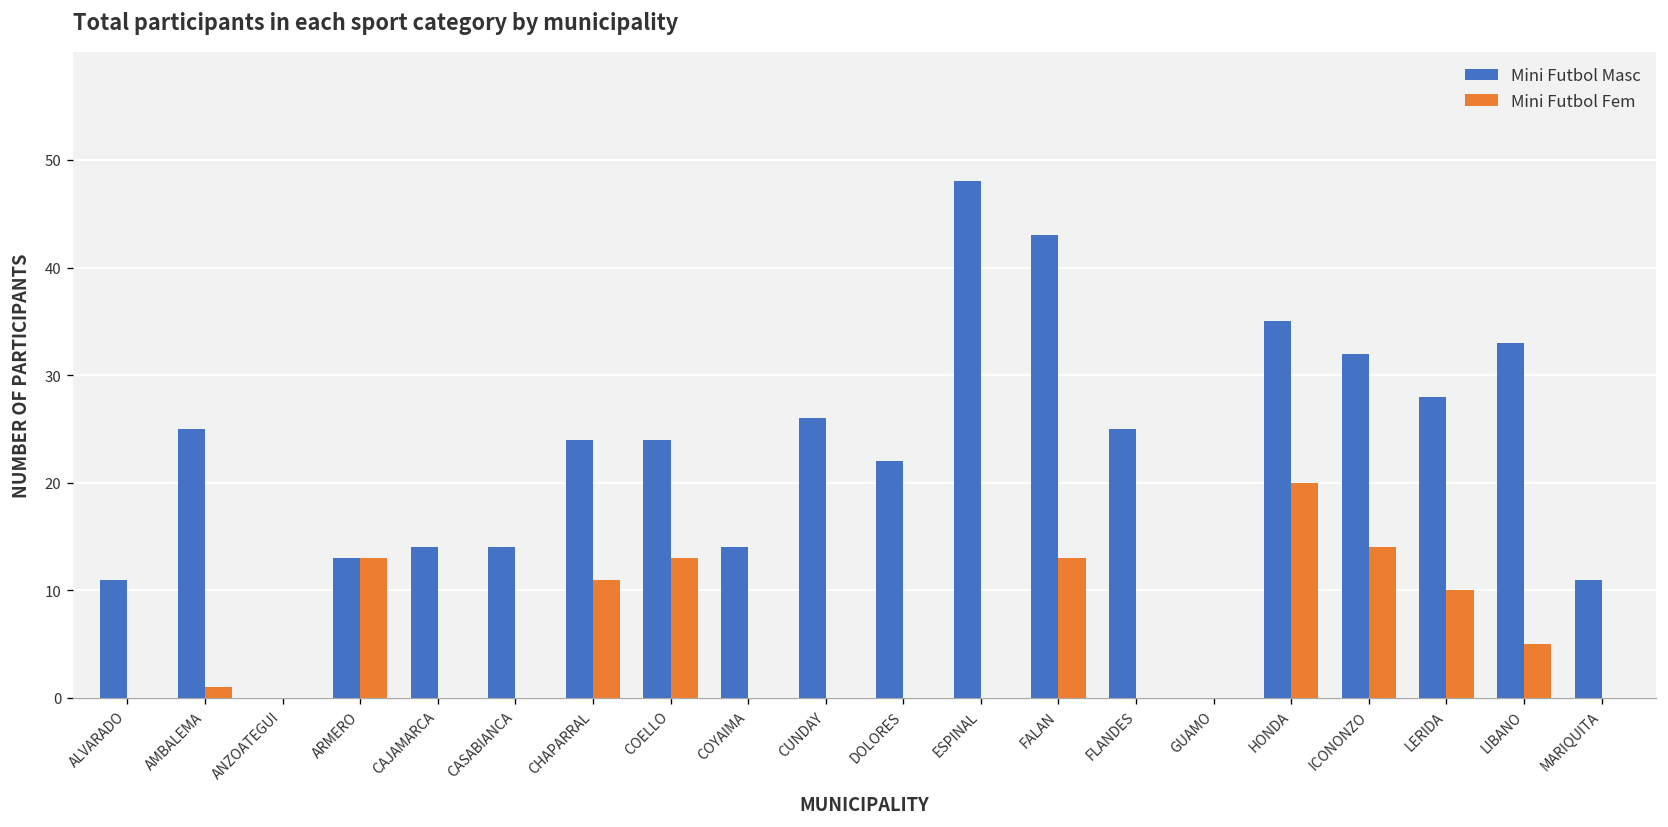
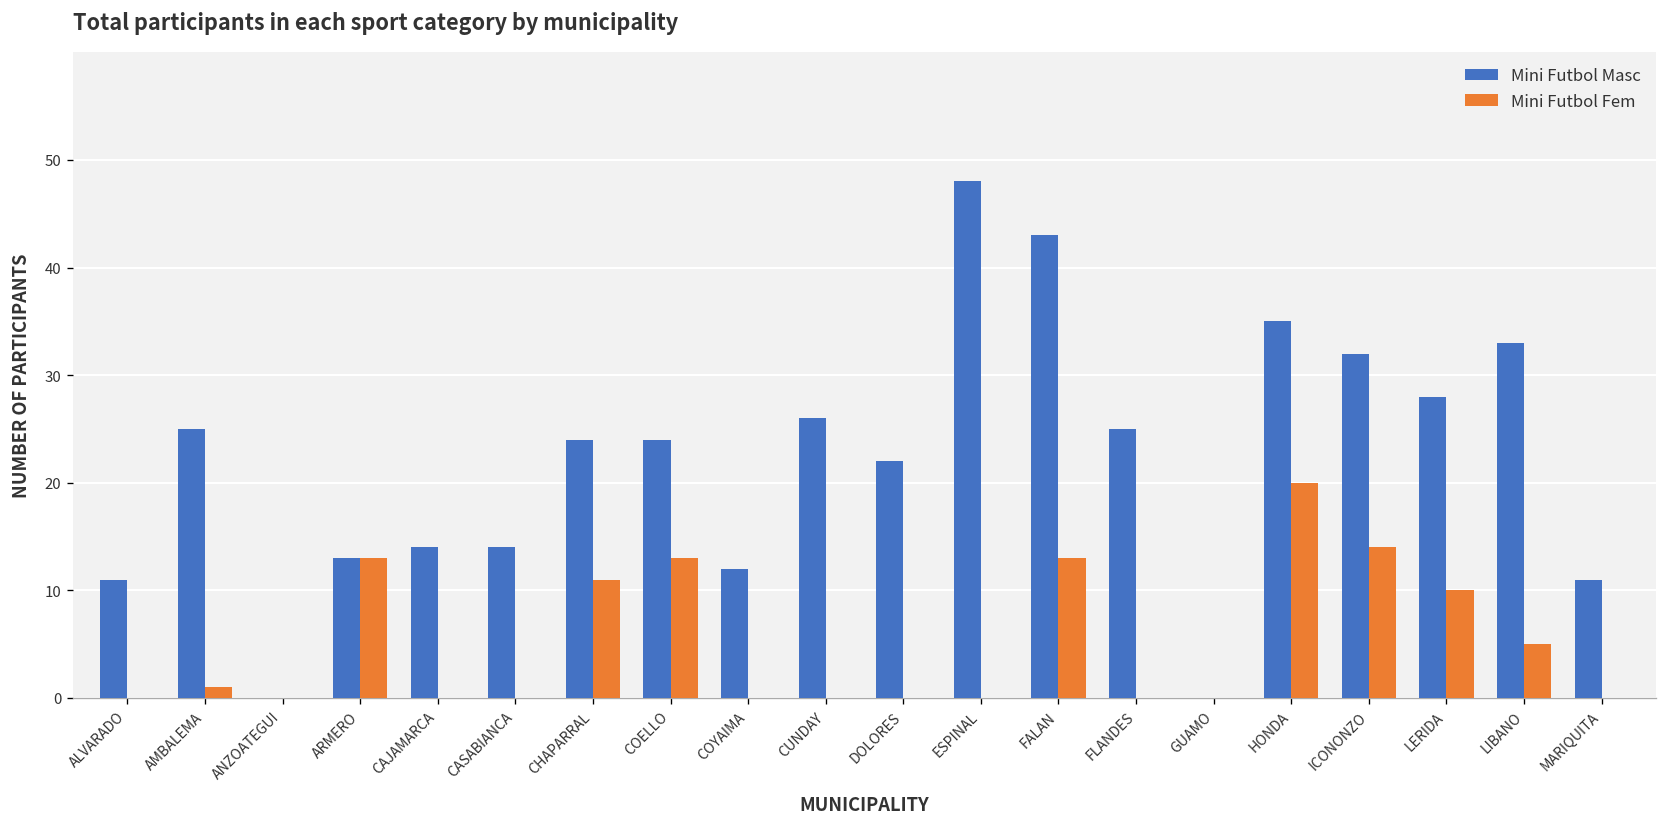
Mini Futbol Masc, COYAIMA: 14 -> 12
